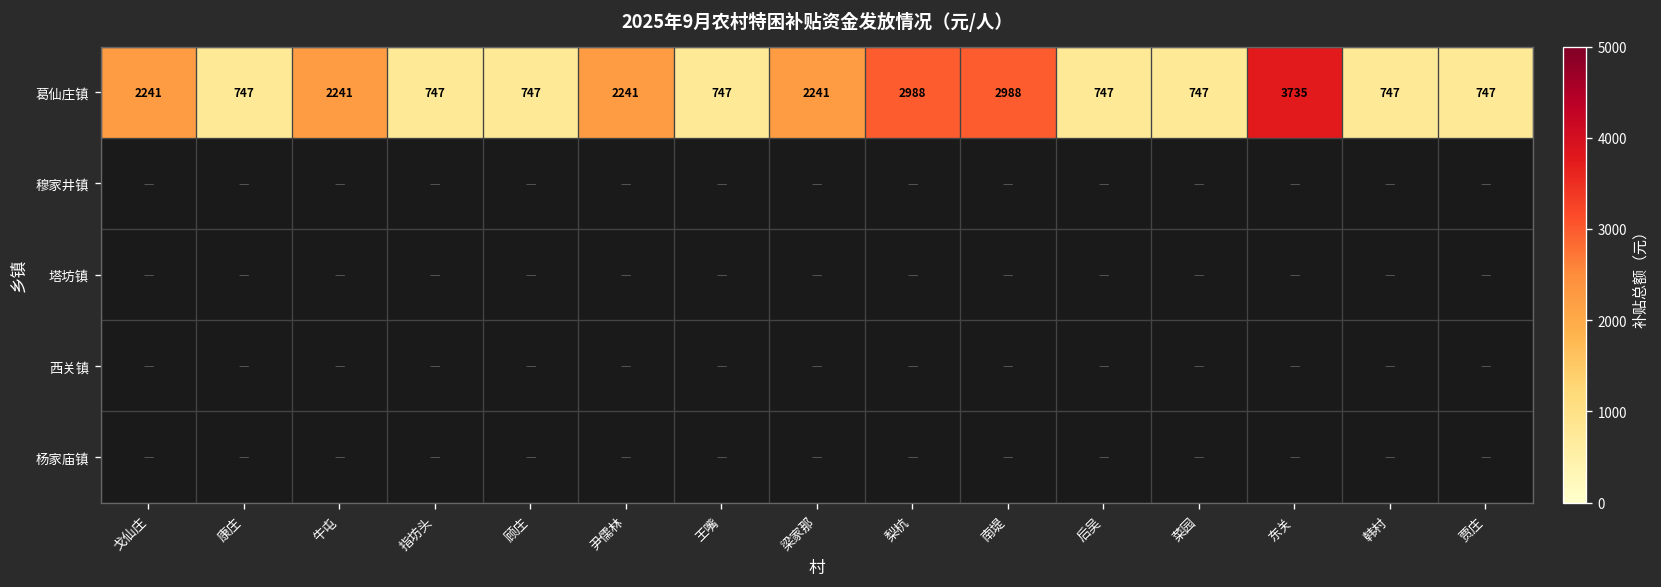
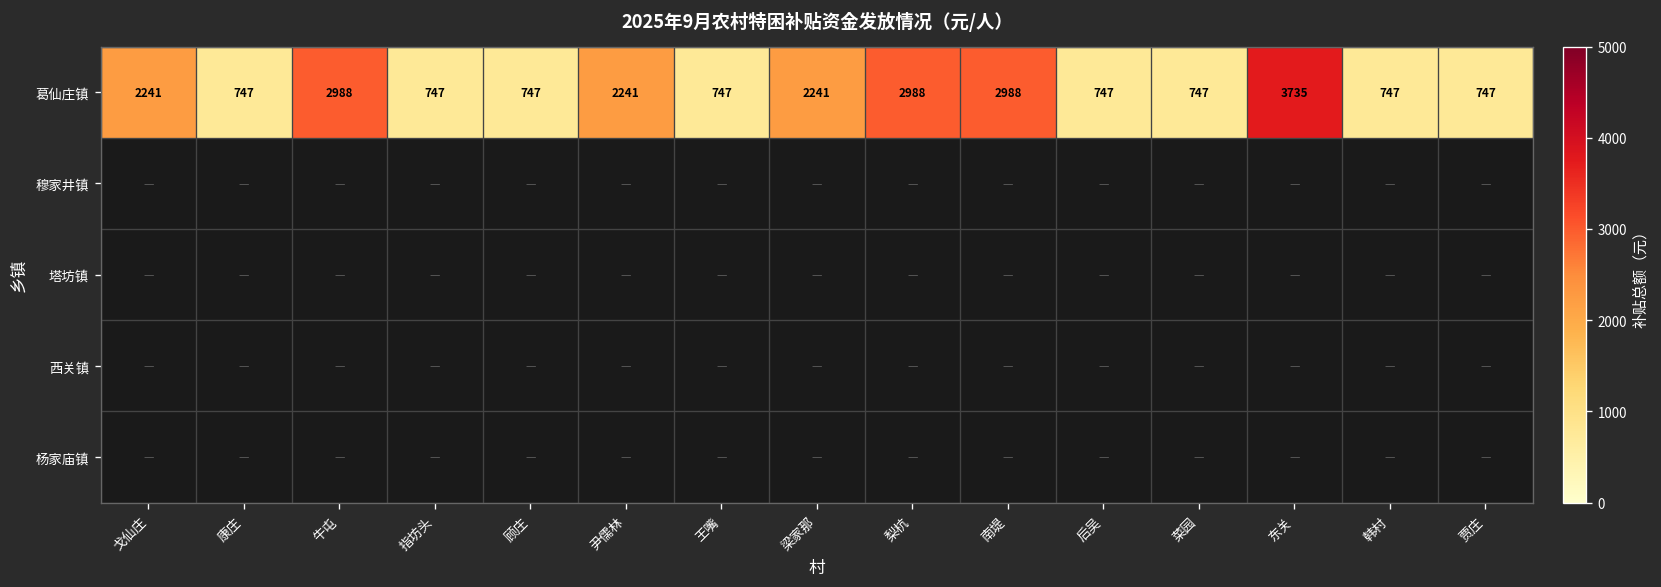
葛仙庄镇, 牛屯: 2241 -> 2988
